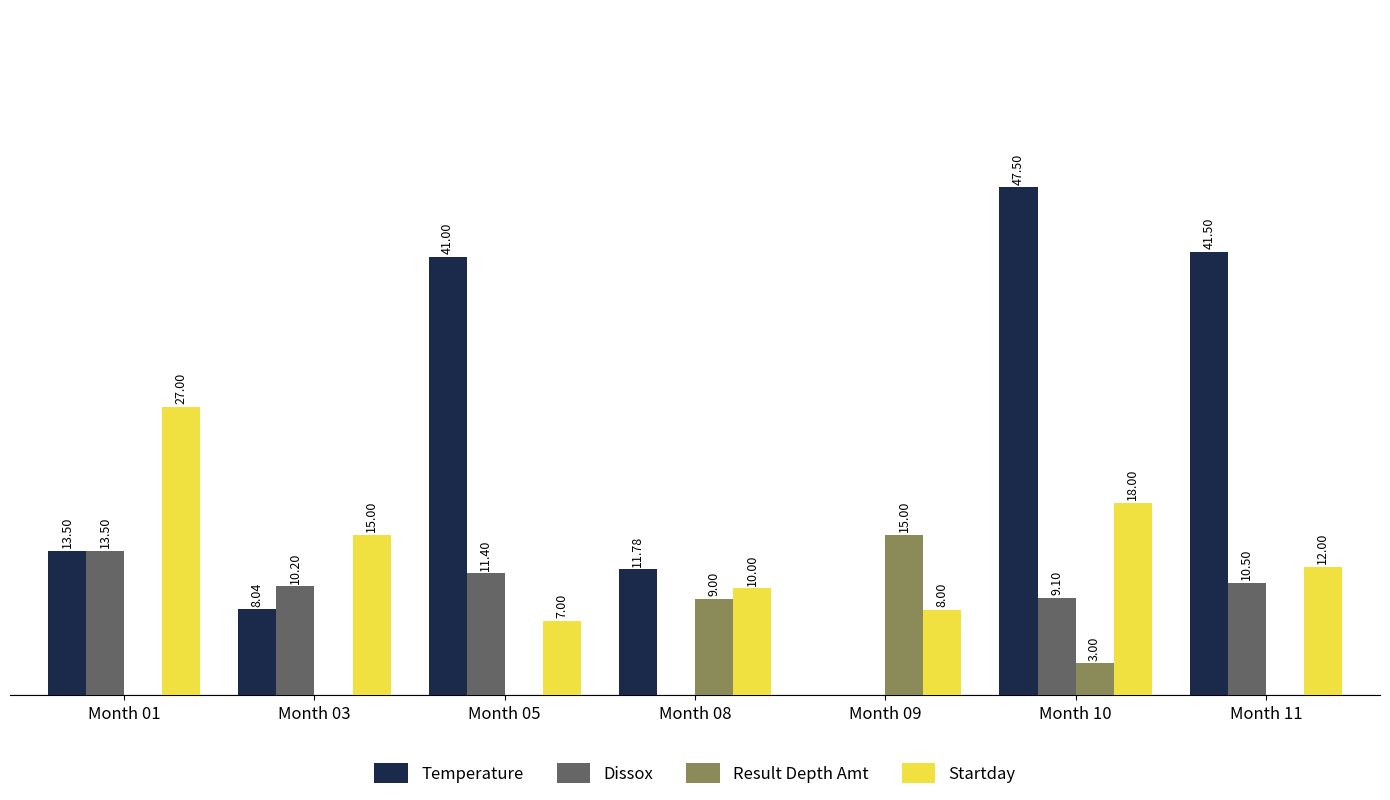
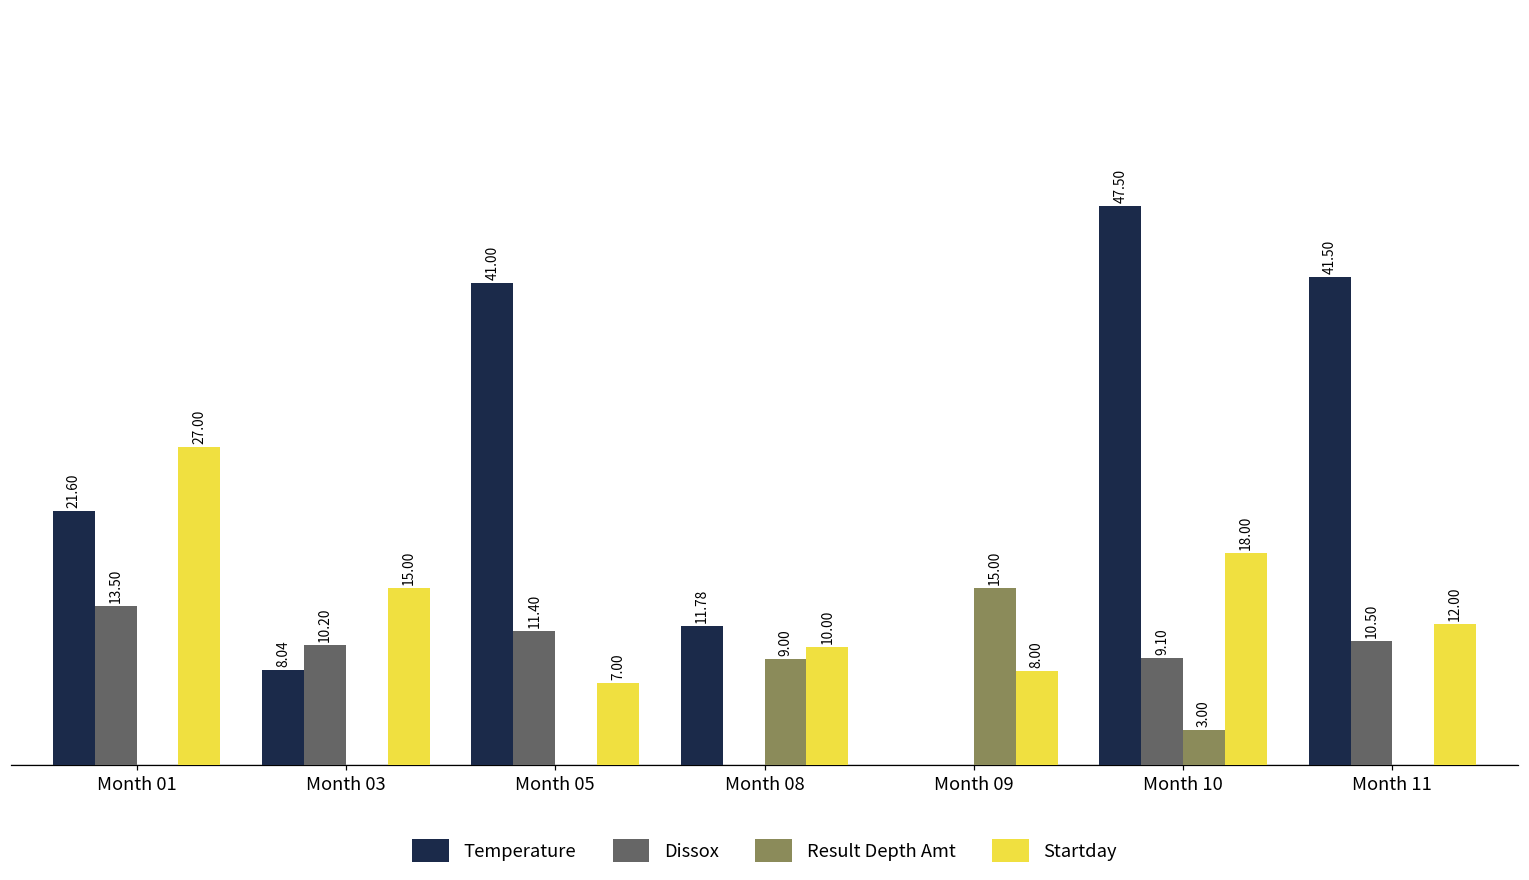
Temperature, Month 01: 13.50 -> 21.60
